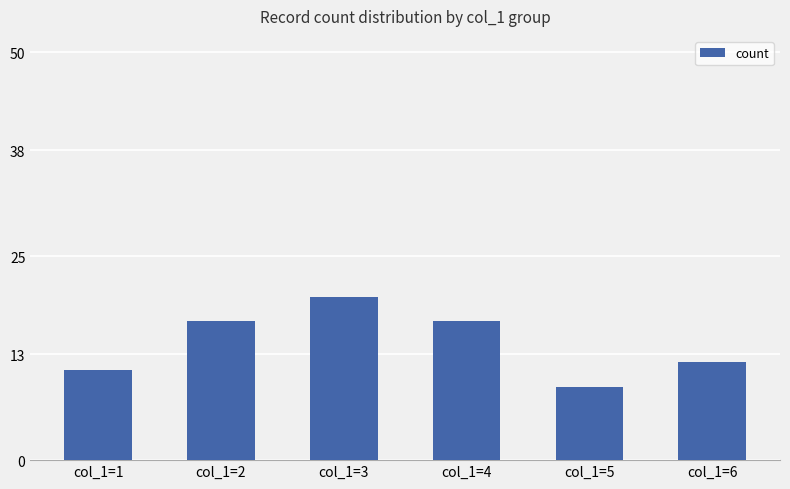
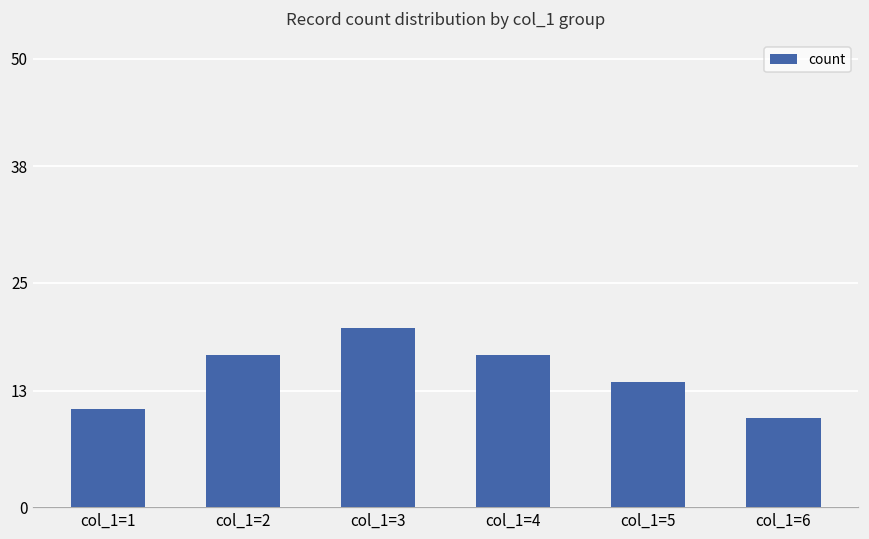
col_1=5: 9 -> 14
col_1=6: 12 -> 10
